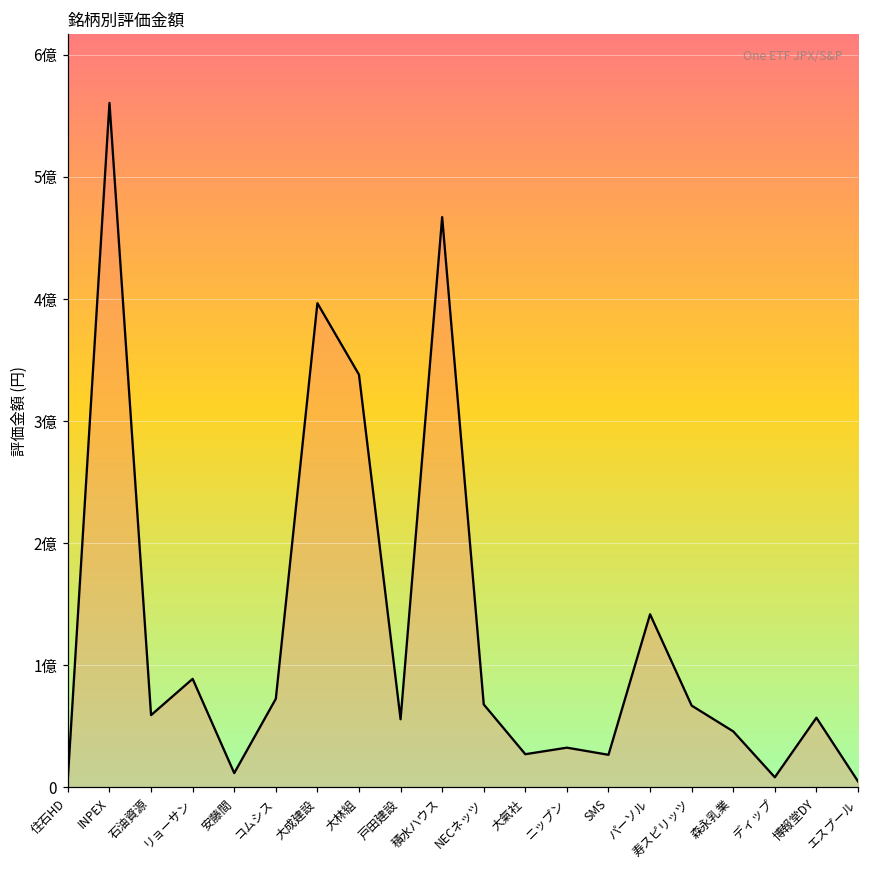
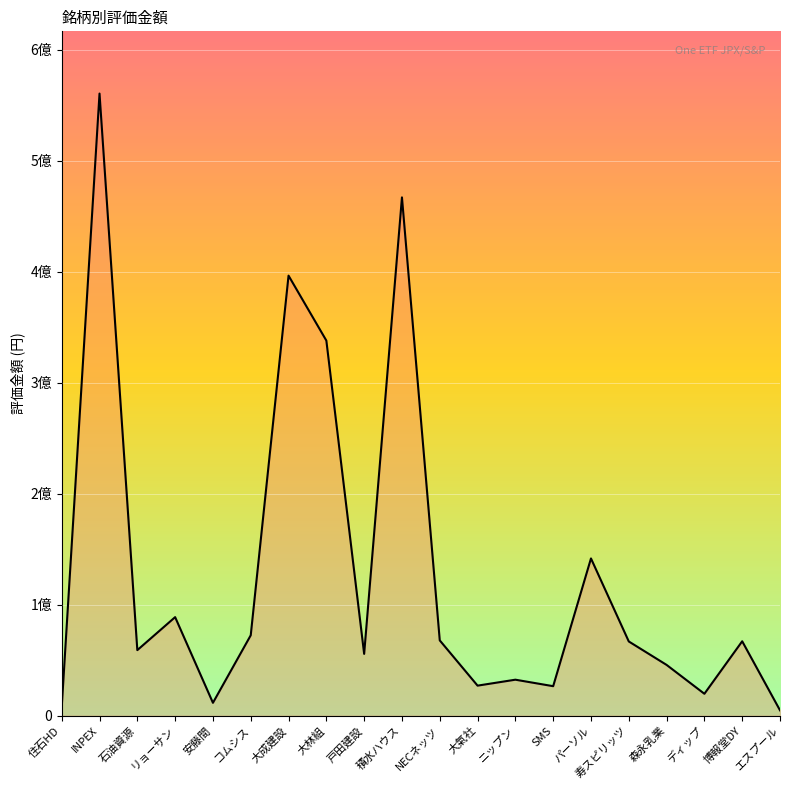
ディップ: 0.08億 -> 0.20億
博報堂DY: 0.57億 -> 0.67億
